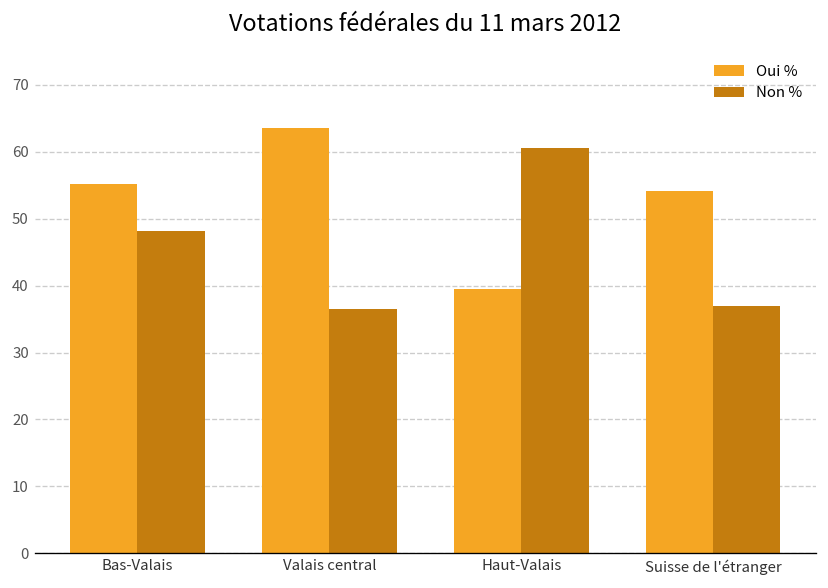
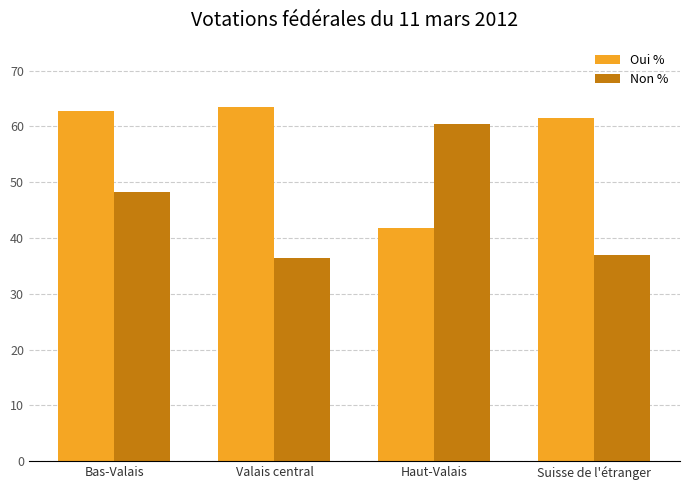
Oui %, Bas-Valais: 55 -> 63
Oui %, Haut-Valais: 40 -> 42
Oui %, Suisse de l'étranger: 54 -> 62
